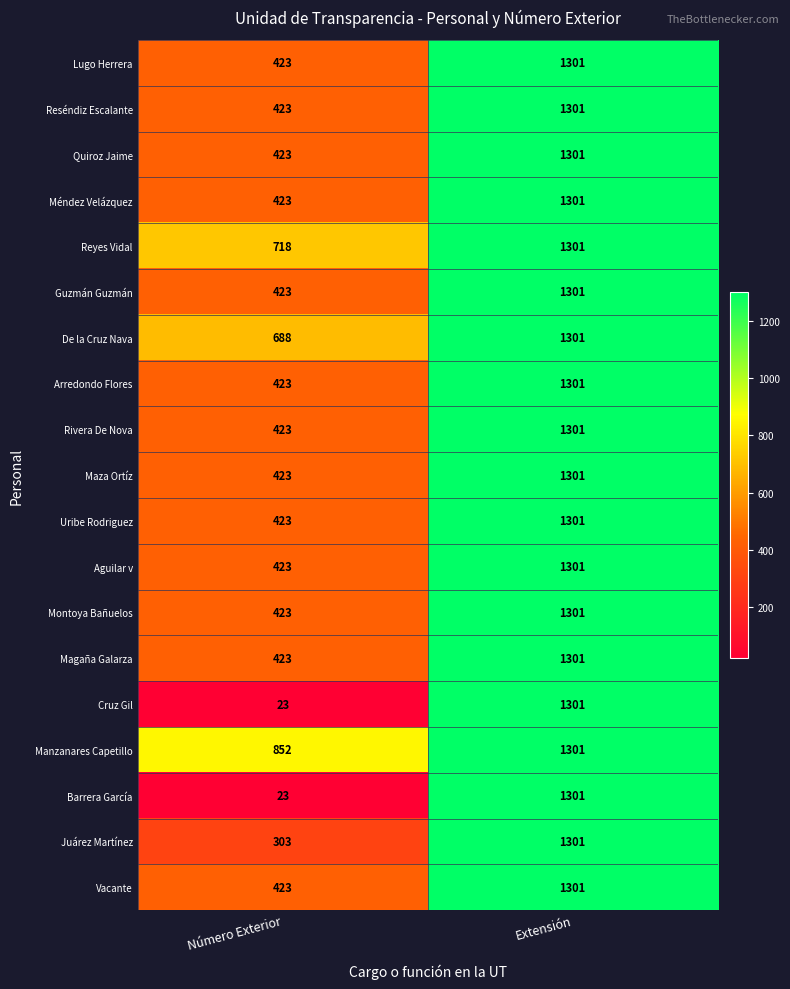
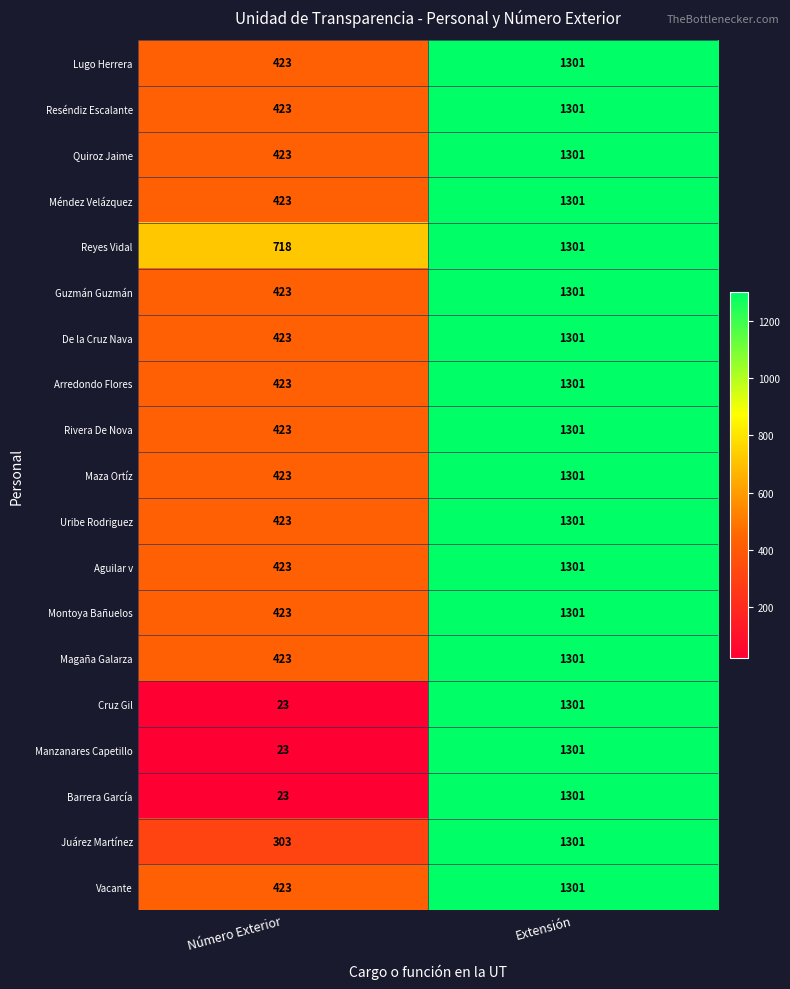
De la Cruz Nava, Número Exterior: 688 -> 423
Manzanares Capetillo, Número Exterior: 852 -> 23
